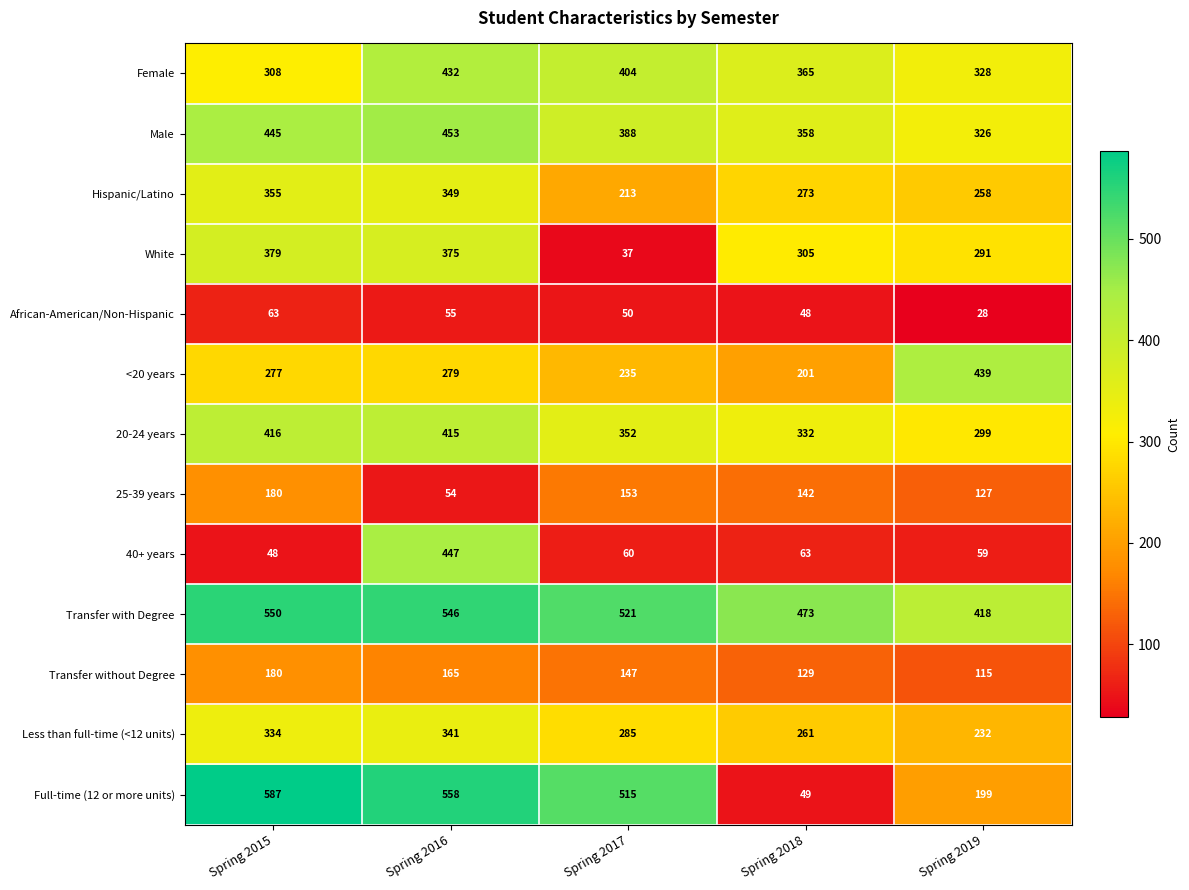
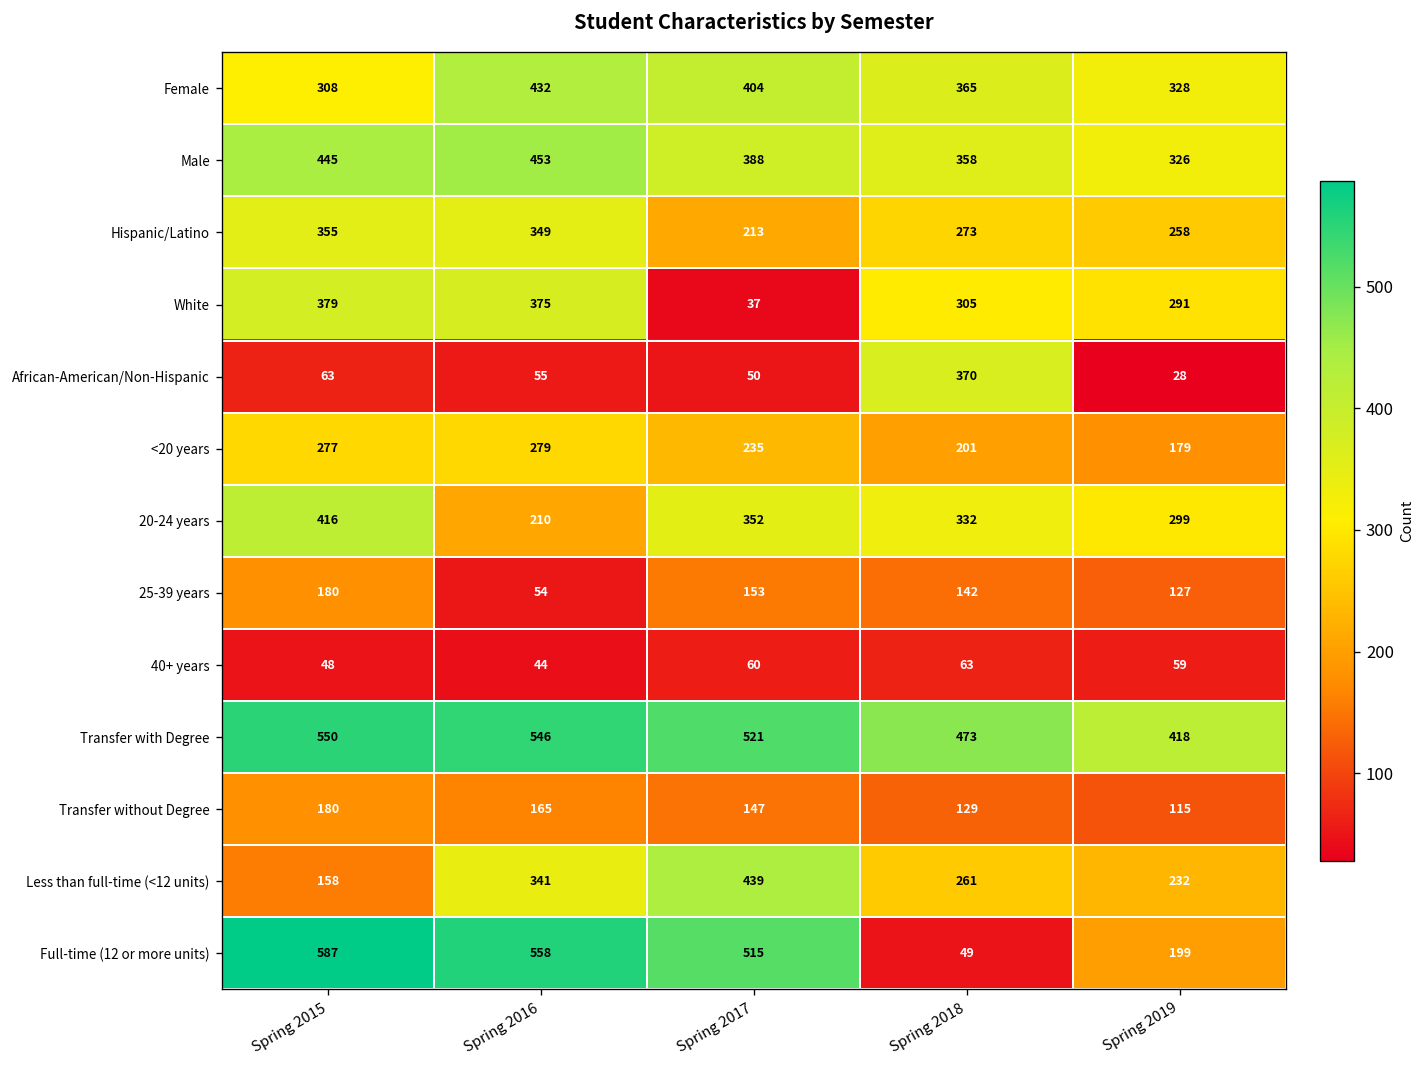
African-American/Non-Hispanic, Spring 2018: 48 -> 370
<20 years, Spring 2019: 439 -> 179
20-24 years, Spring 2016: 415 -> 210
40+ years, Spring 2016: 447 -> 44
Less than full-time (<12 units), Spring 2015: 334 -> 158
Less than full-time (<12 units), Spring 2017: 285 -> 439
